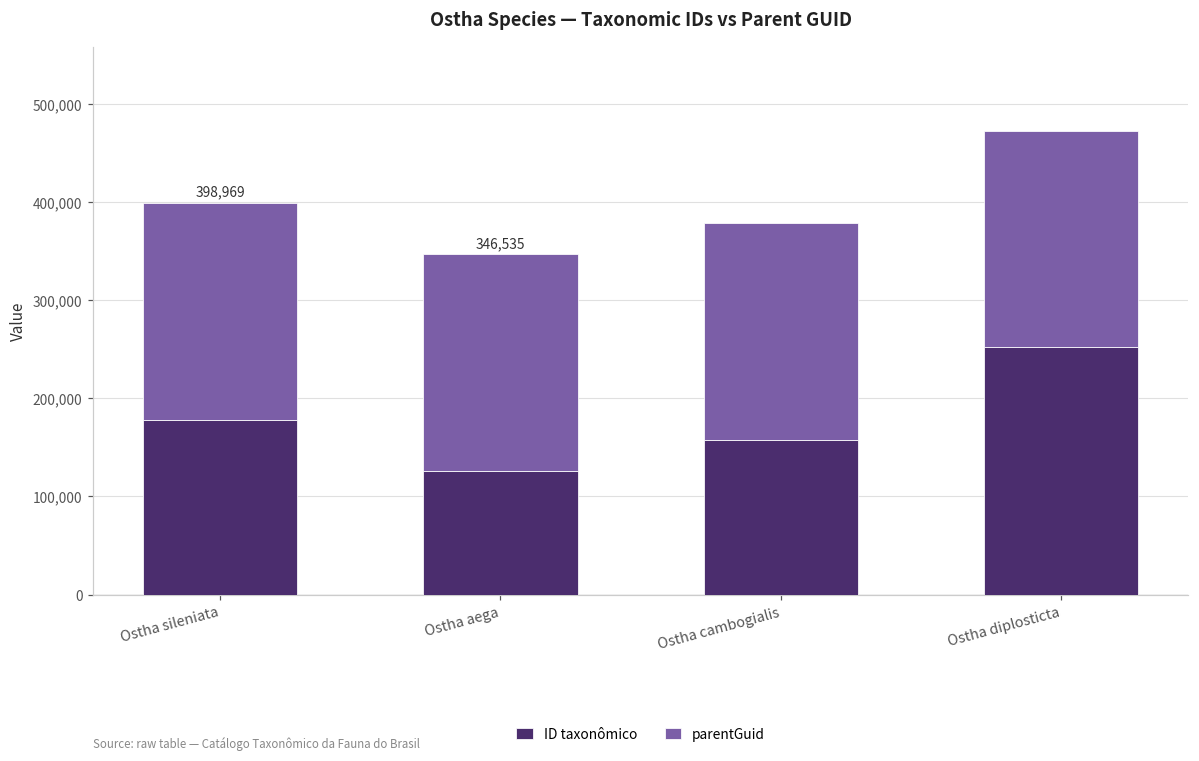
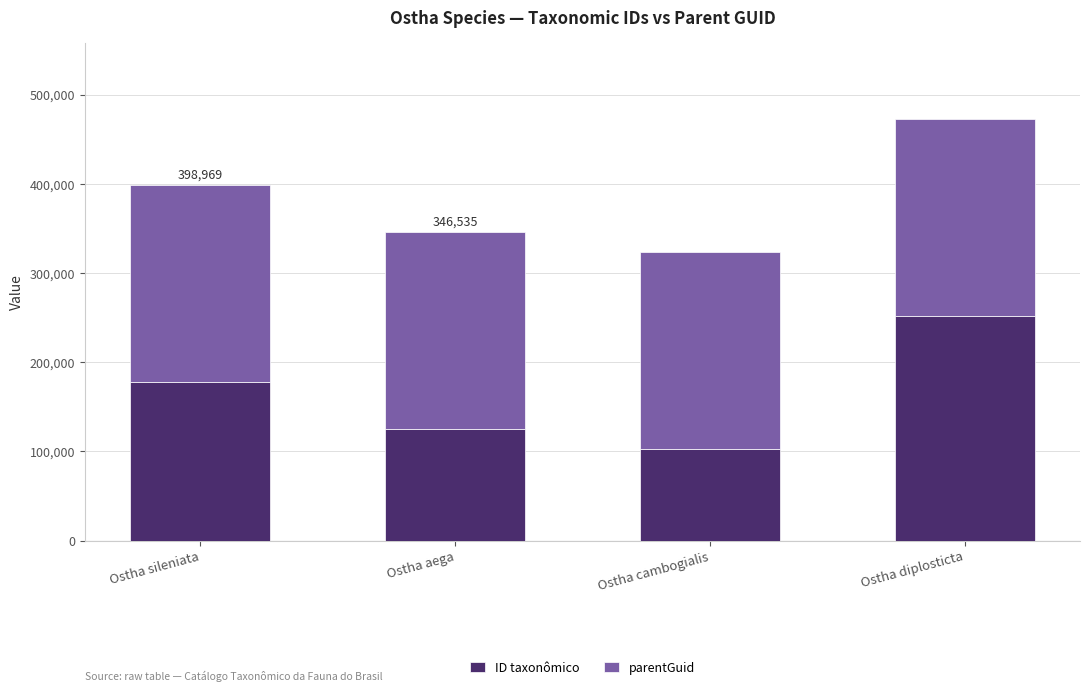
ID taxonômico, Ostha cambogialis: 160,000 -> 100,000
